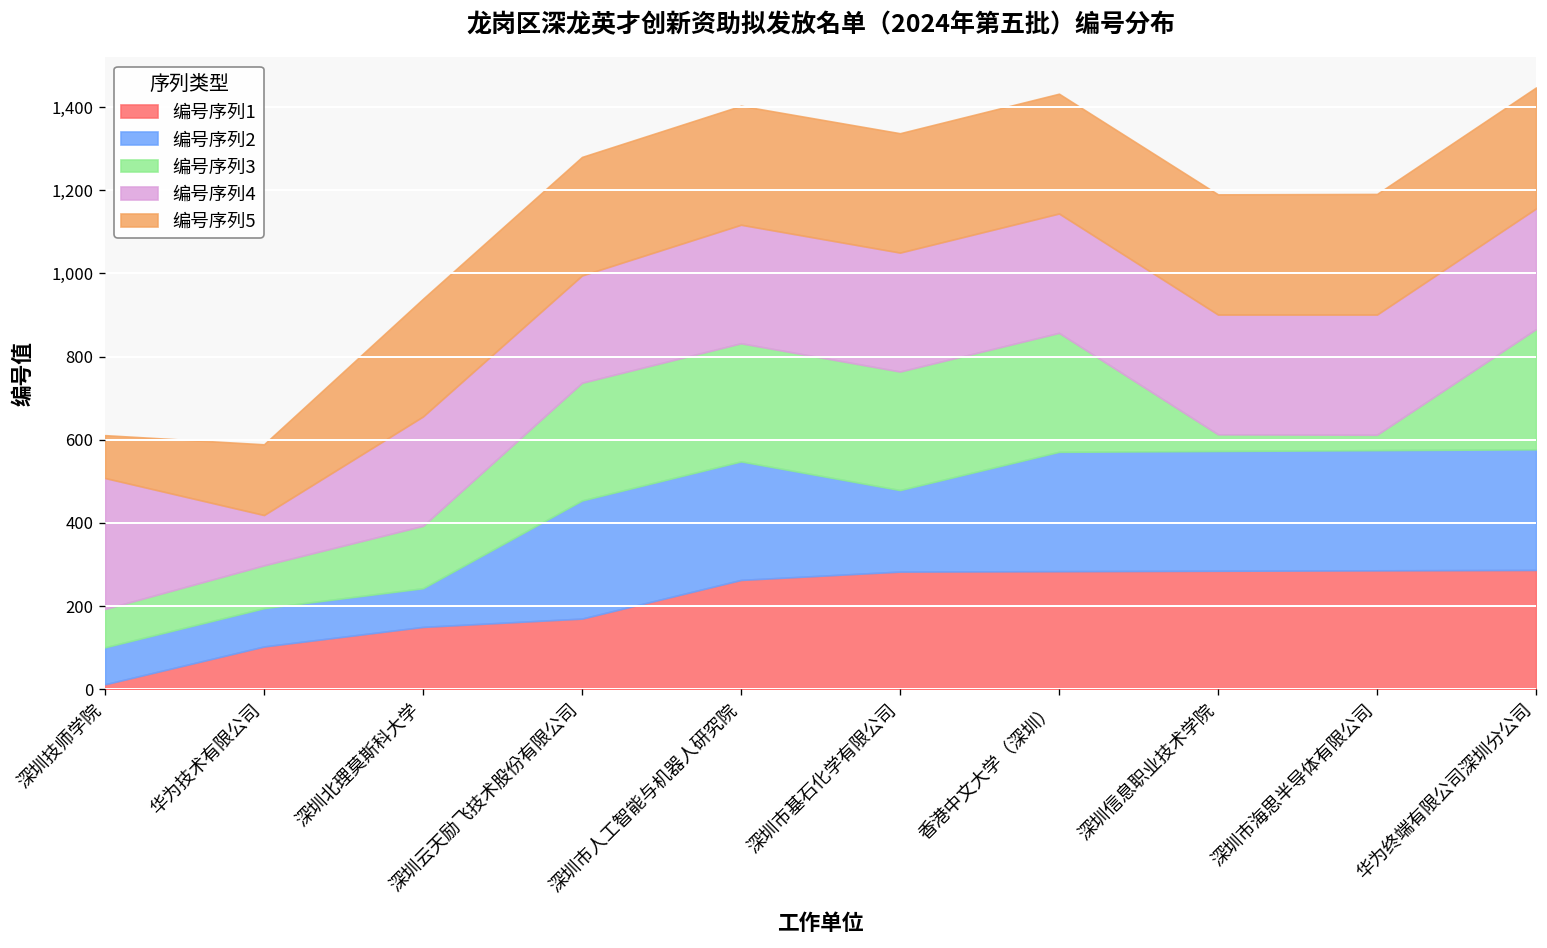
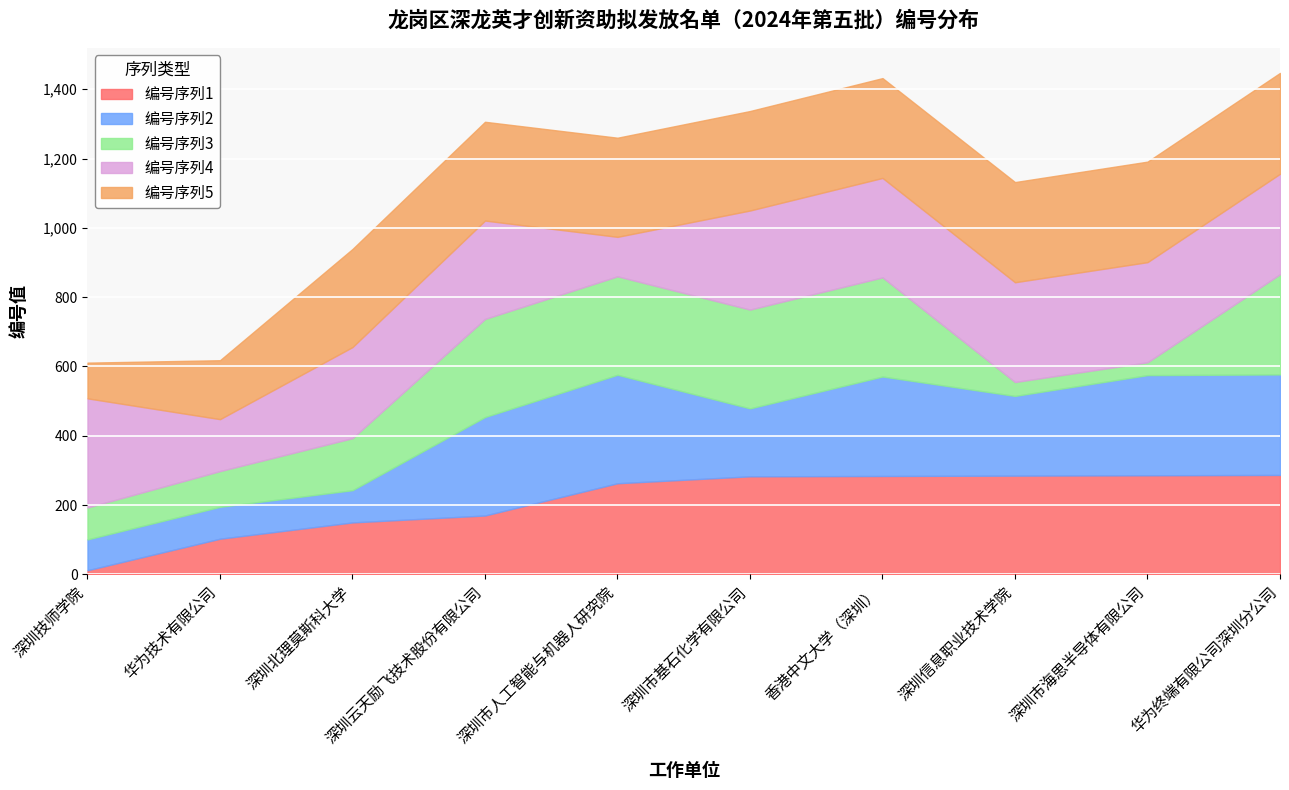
编号序列4, 华为技术有限公司: 120 -> 150
编号序列4, 深圳云天励飞技术股份有限公司: 260 -> 280
编号序列2, 深圳市人工智能与机器人研究院: 290 -> 310
编号序列4, 深圳市人工智能与机器人研究院: 290 -> 110
编号序列2, 深圳信息职业技术学院: 290 -> 230
